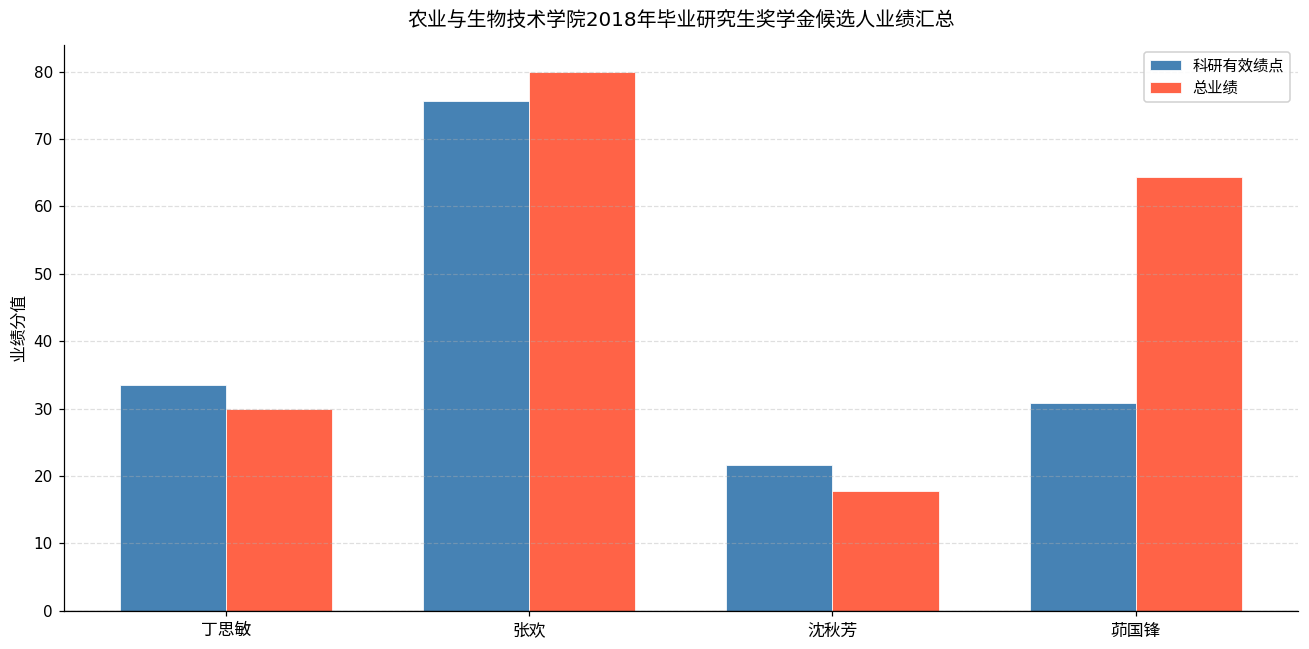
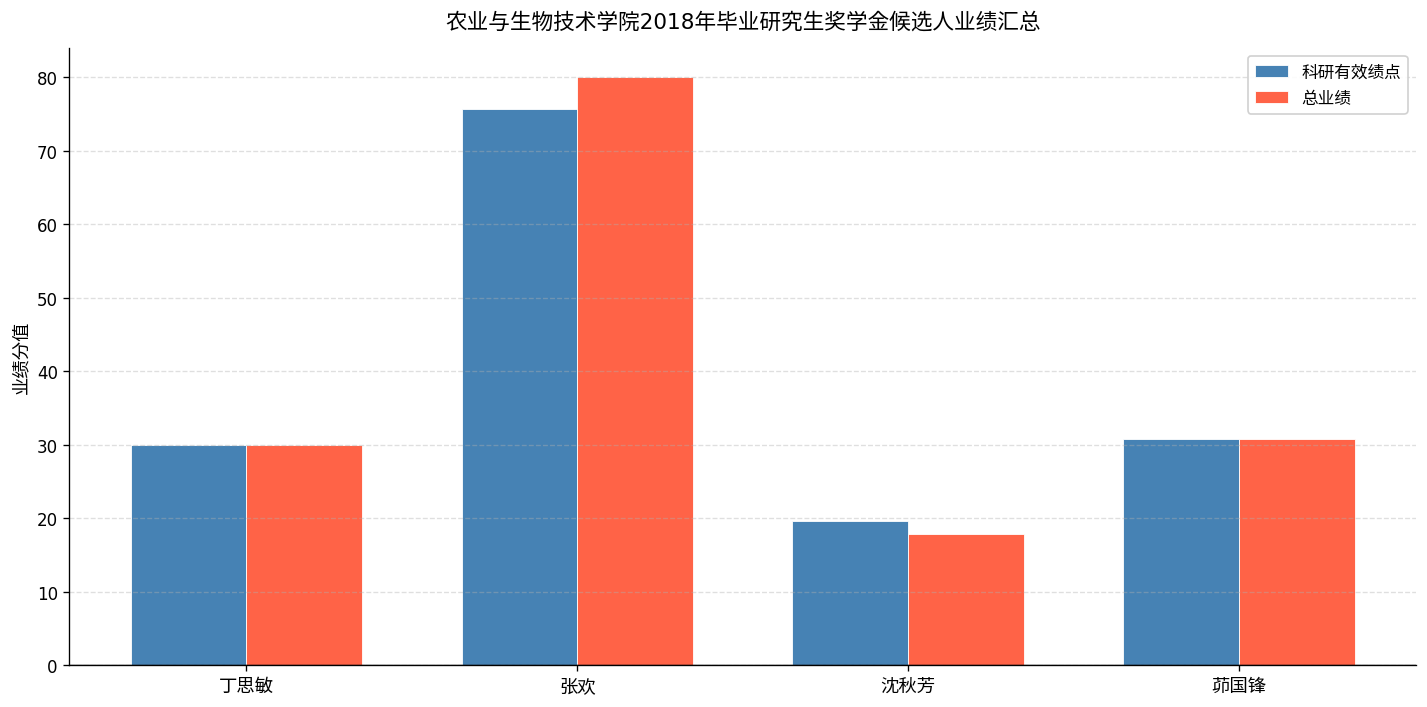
科研有效绩点, 丁思敏: 34 -> 30
科研有效绩点, 沈秋芳: 22 -> 20
总业绩, 茆国锋: 64 -> 31
